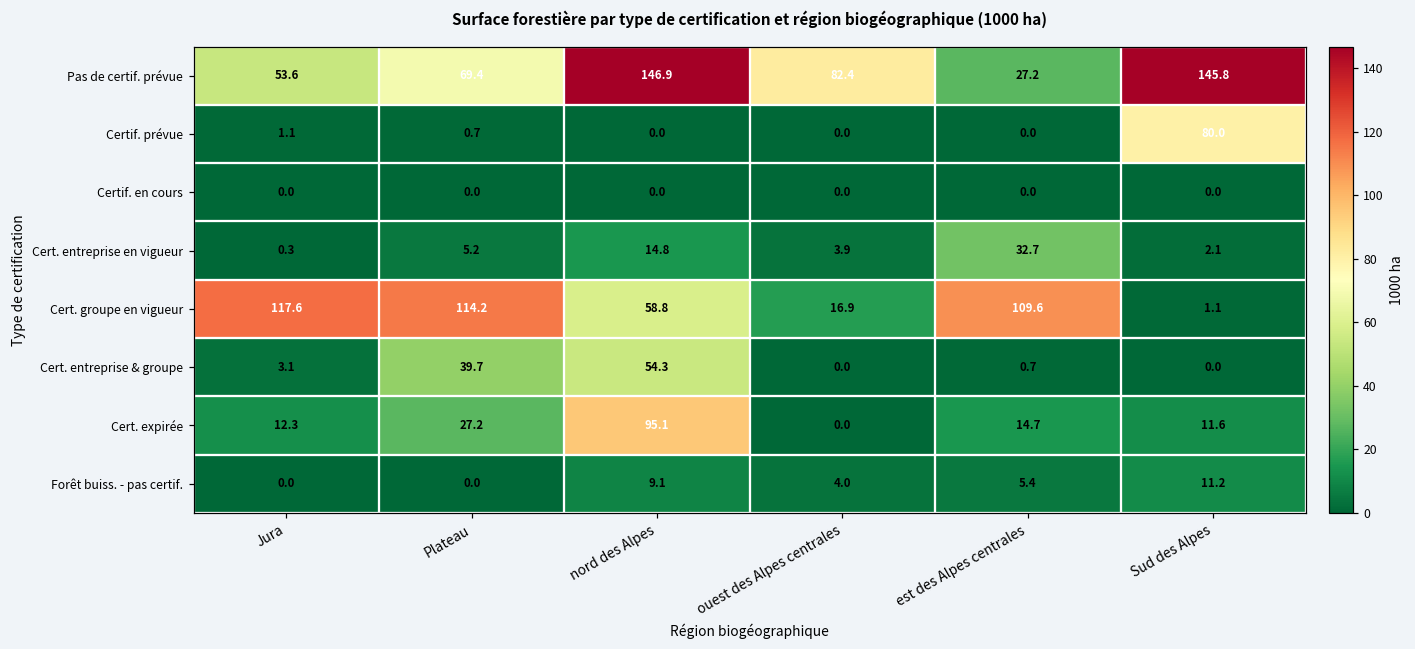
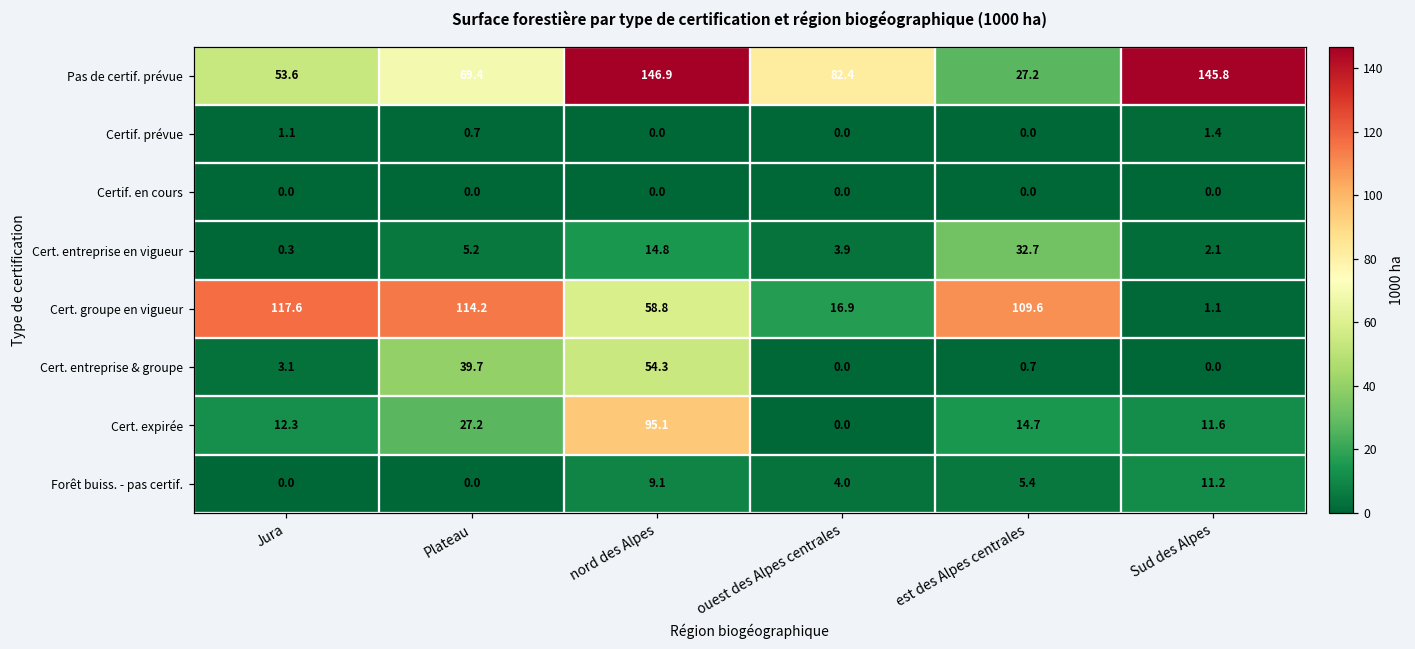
Certif. prévue, Sud des Alpes: 80.0 -> 1.4
